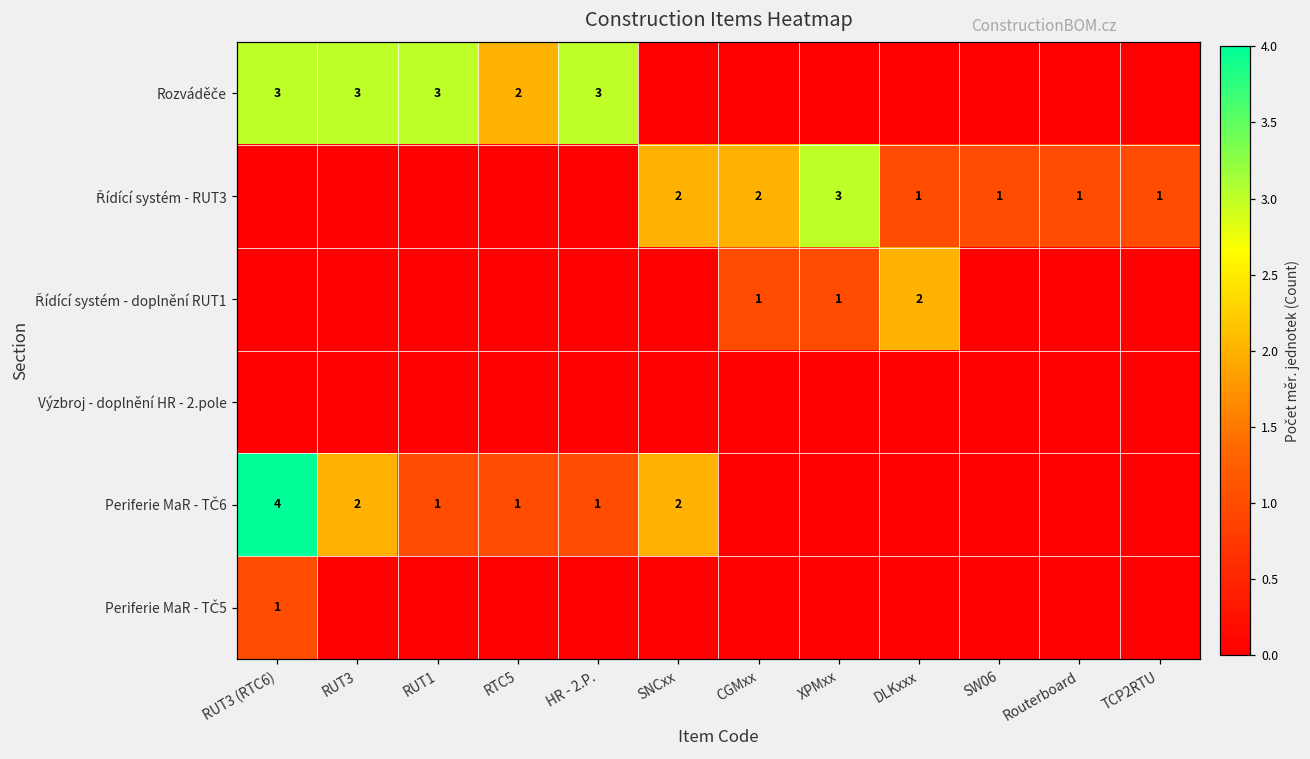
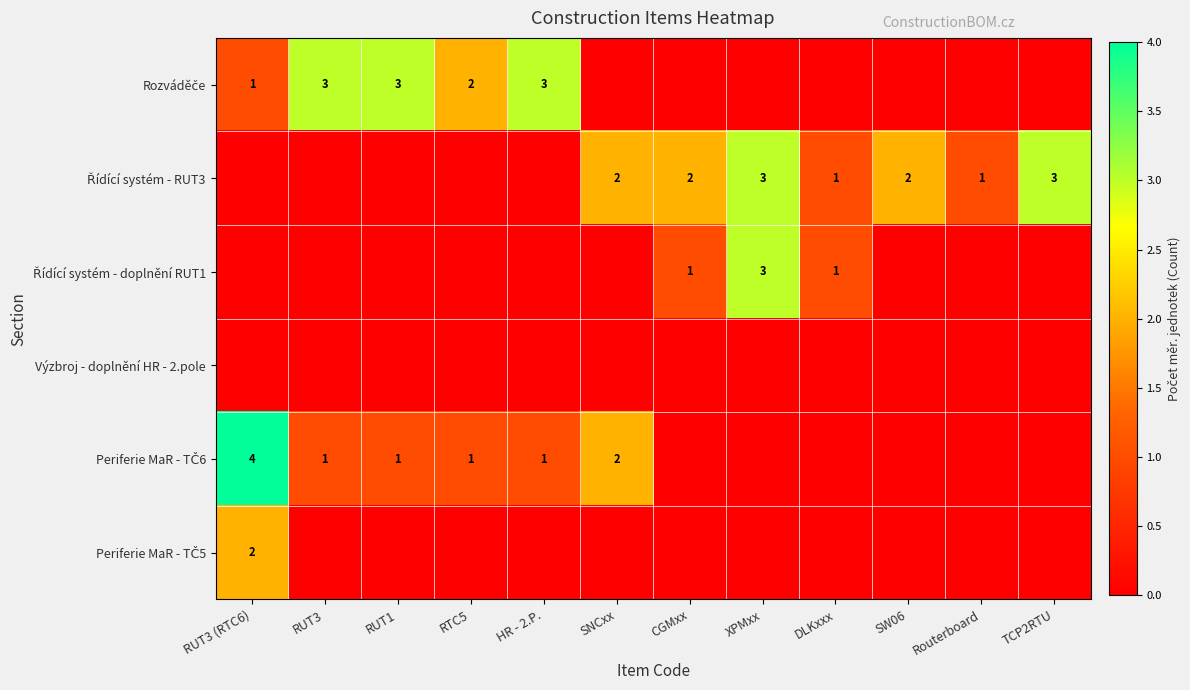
Rozváděče, RUT3 (RTC6): 3 -> 1
Řídící systém - RUT3, SW06: 1 -> 2
Řídící systém - RUT3, TCP2RTU: 1 -> 3
Řídící systém - doplnění RUT1, XPMxx: 1 -> 3
Řídící systém - doplnění RUT1, DLKxxx: 2 -> 1
Periferie MaR - TČ6, RUT3: 2 -> 1
Periferie MaR - TČ5, RUT3 (RTC6): 1 -> 2
